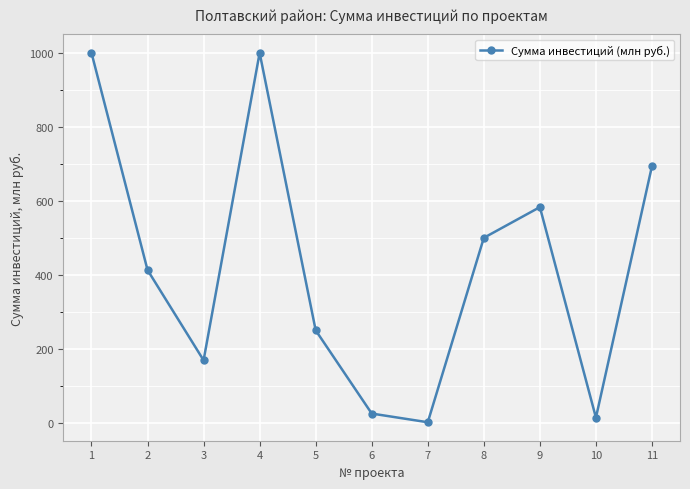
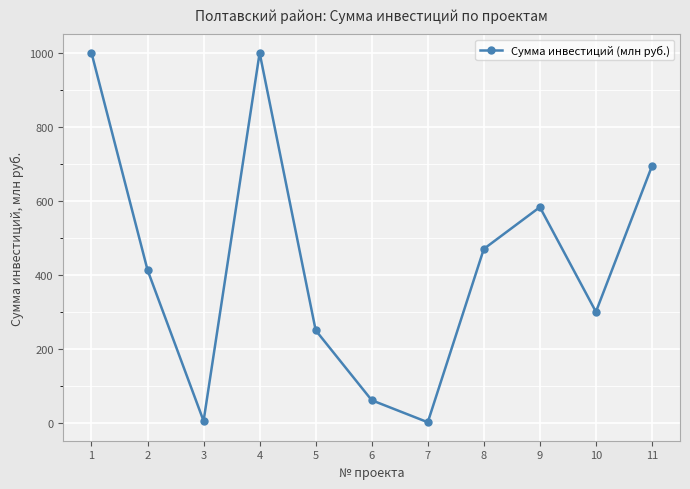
3: 170 -> 10
6: 30 -> 60
8: 500 -> 470
10: 10 -> 300
